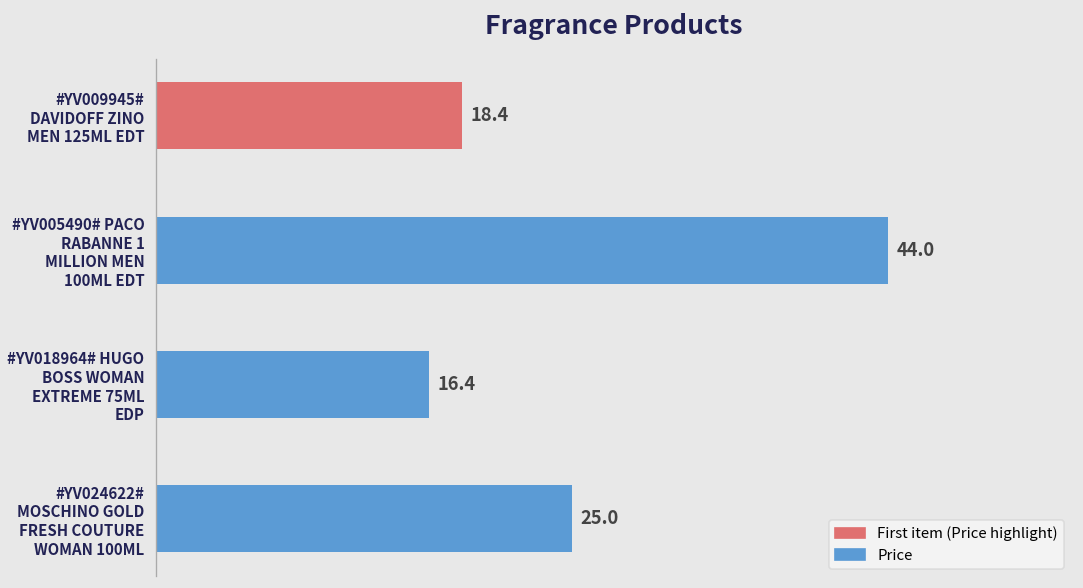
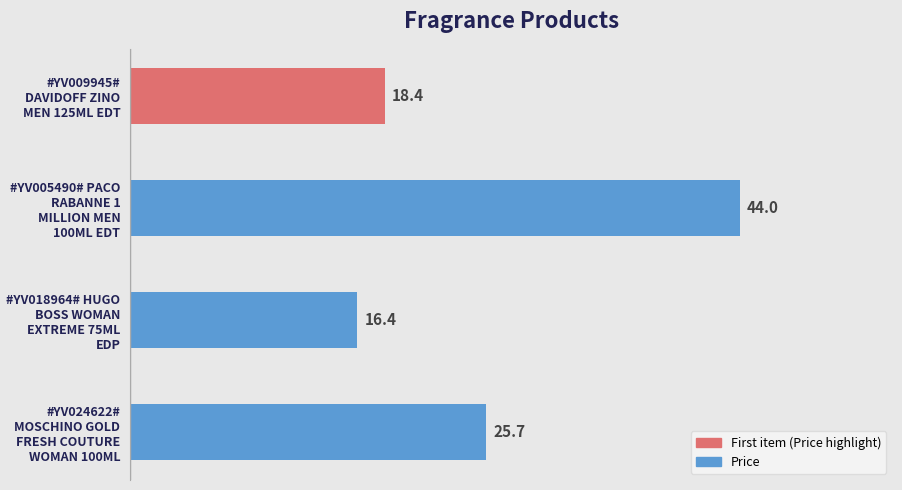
#YV024622# MOSCHINO GOLD FRESH COUTURE WOMAN 100ML: 25.0 -> 25.7
